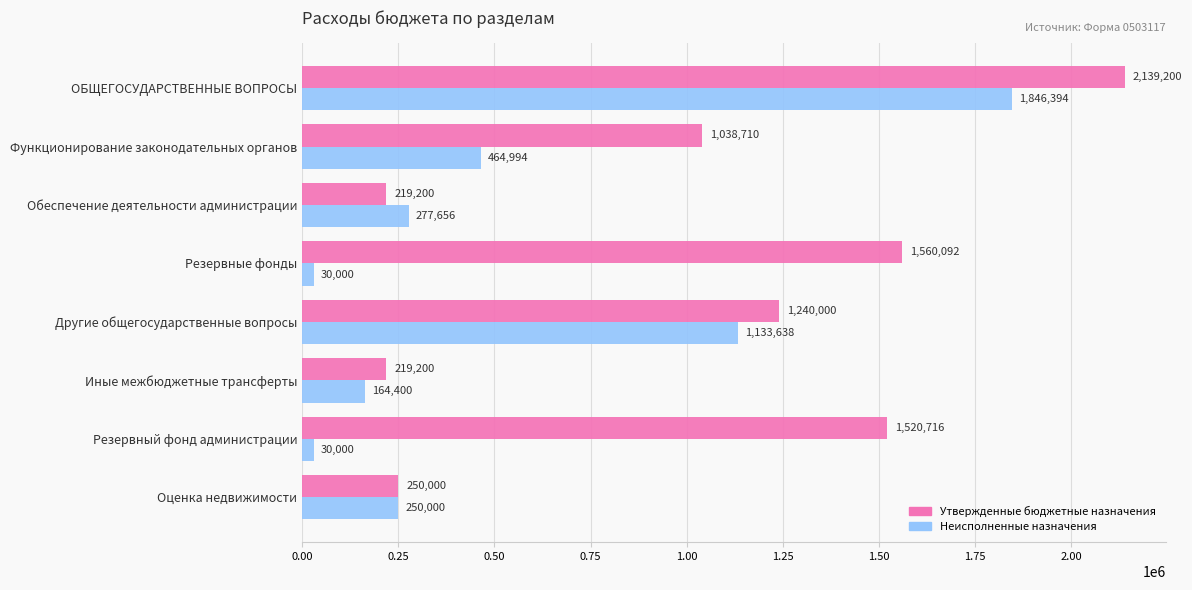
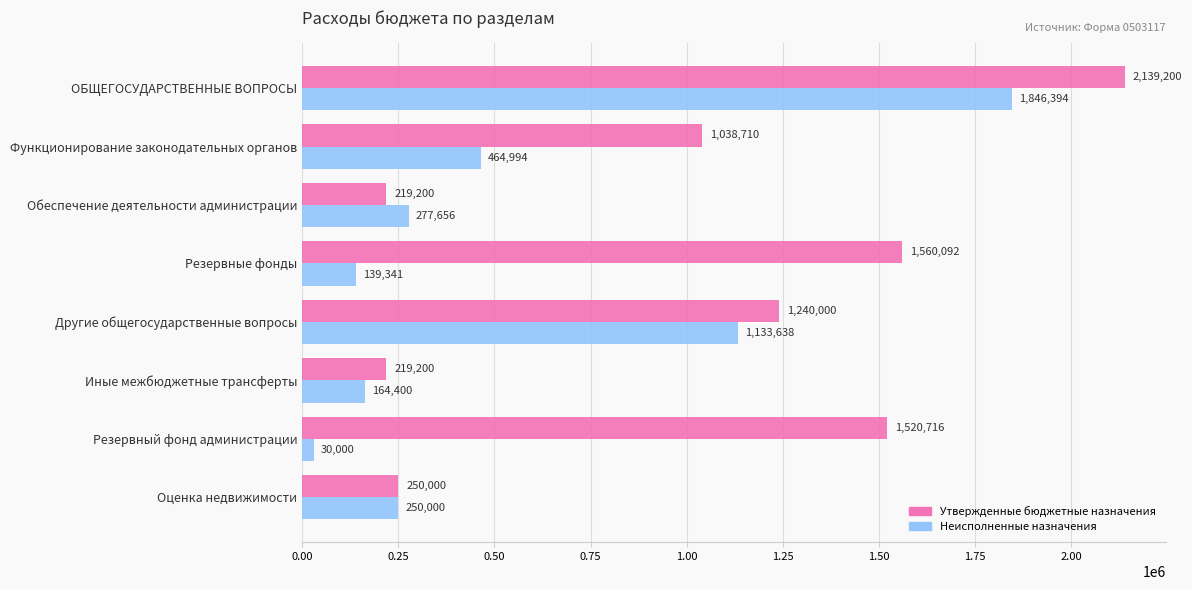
Неисполненные назначения, Резервные фонды: 30,000 -> 139,341
